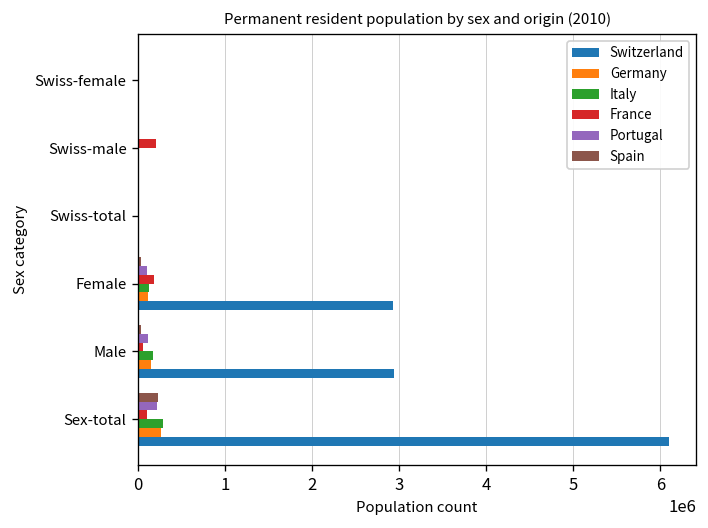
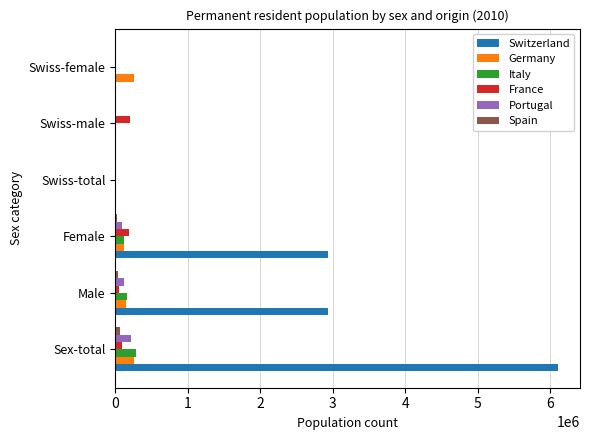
Germany, Swiss-female: 0 -> 300000
Spain, Sex-total: 200000 -> 100000
